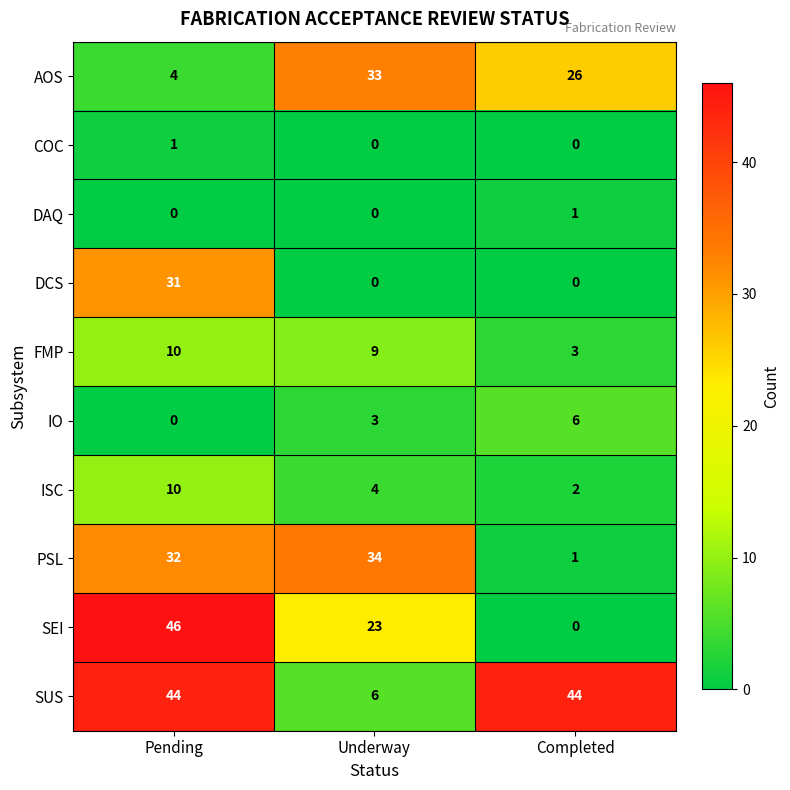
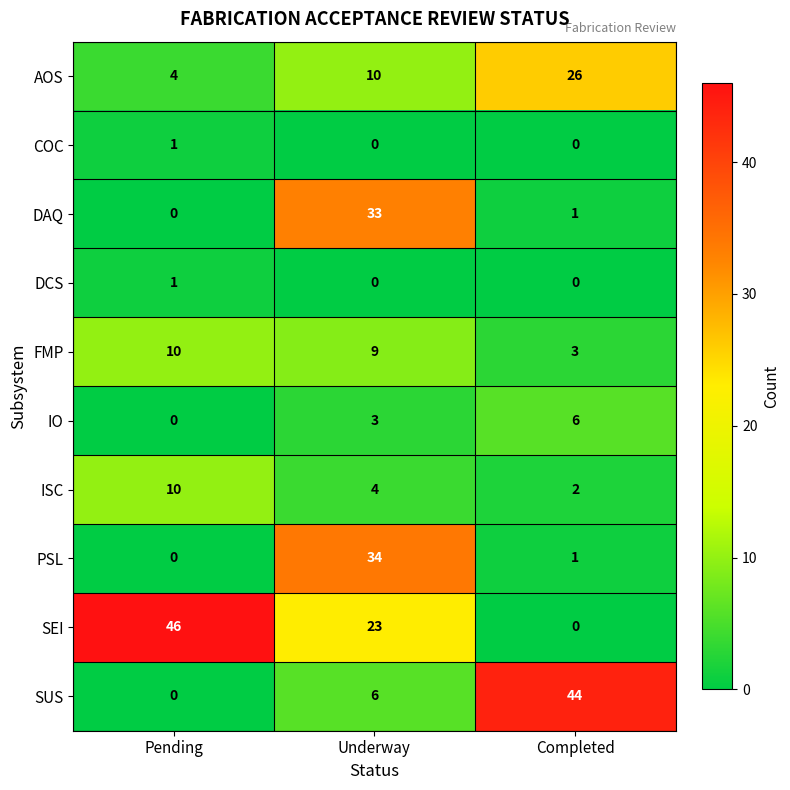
AOS, Underway: 33 -> 10
DAQ, Underway: 0 -> 33
DCS, Pending: 31 -> 1
PSL, Pending: 32 -> 0
SUS, Pending: 44 -> 0
